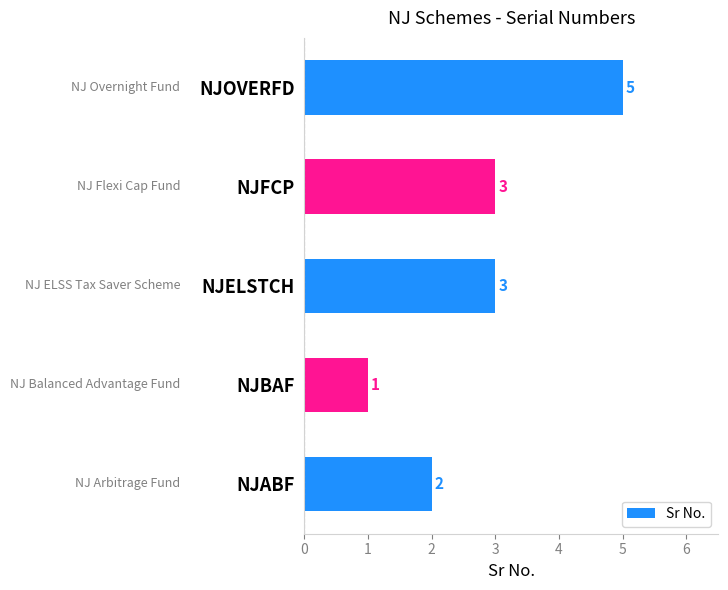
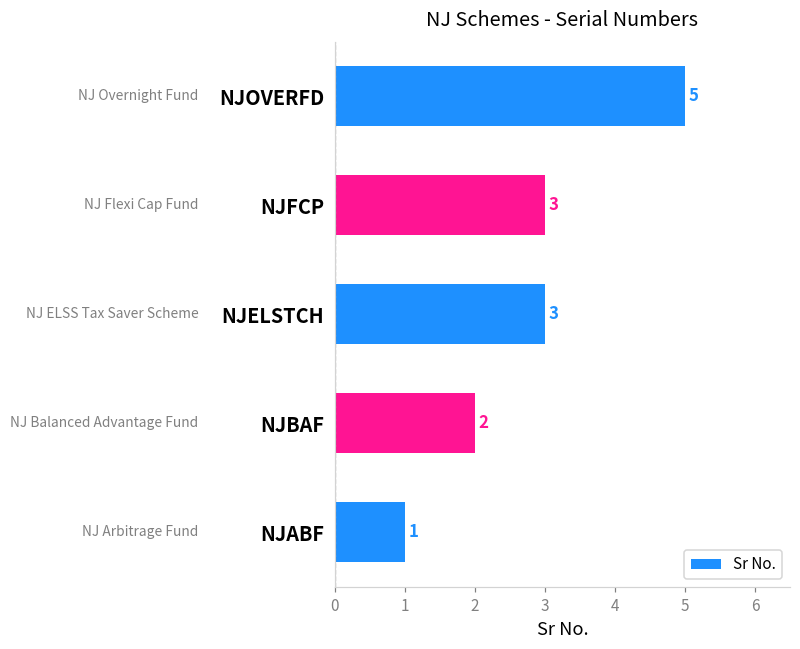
NJBAF: 1 -> 2
NJABF: 2 -> 1
